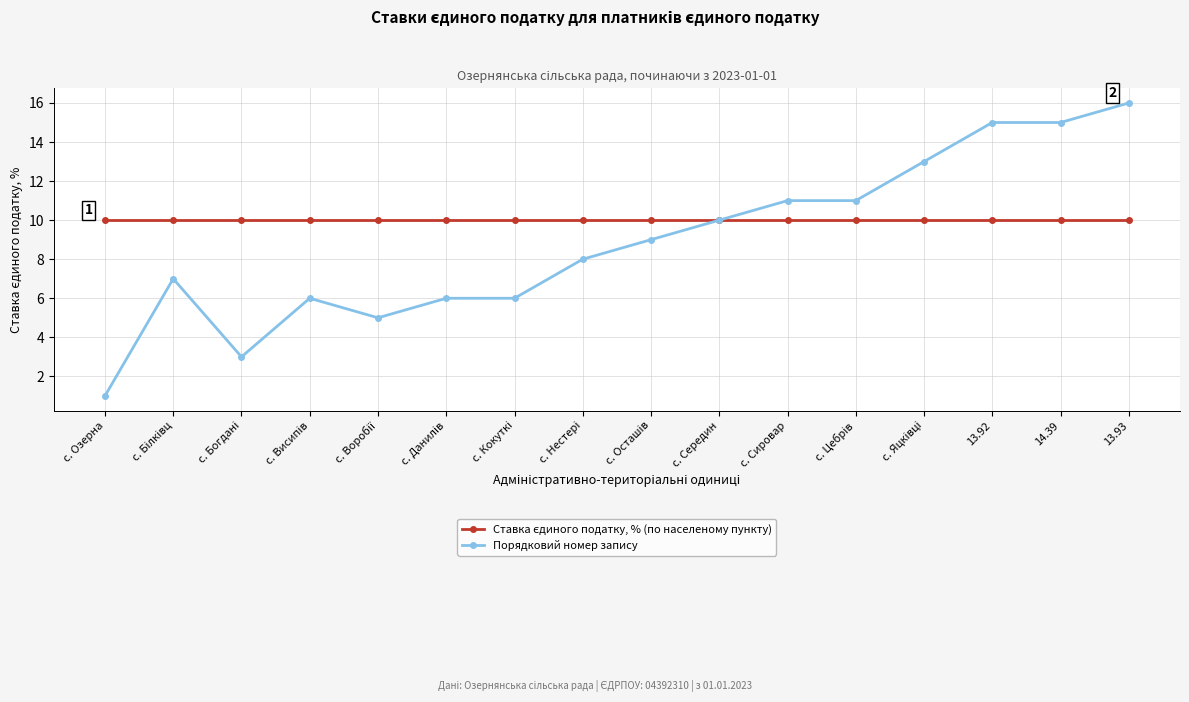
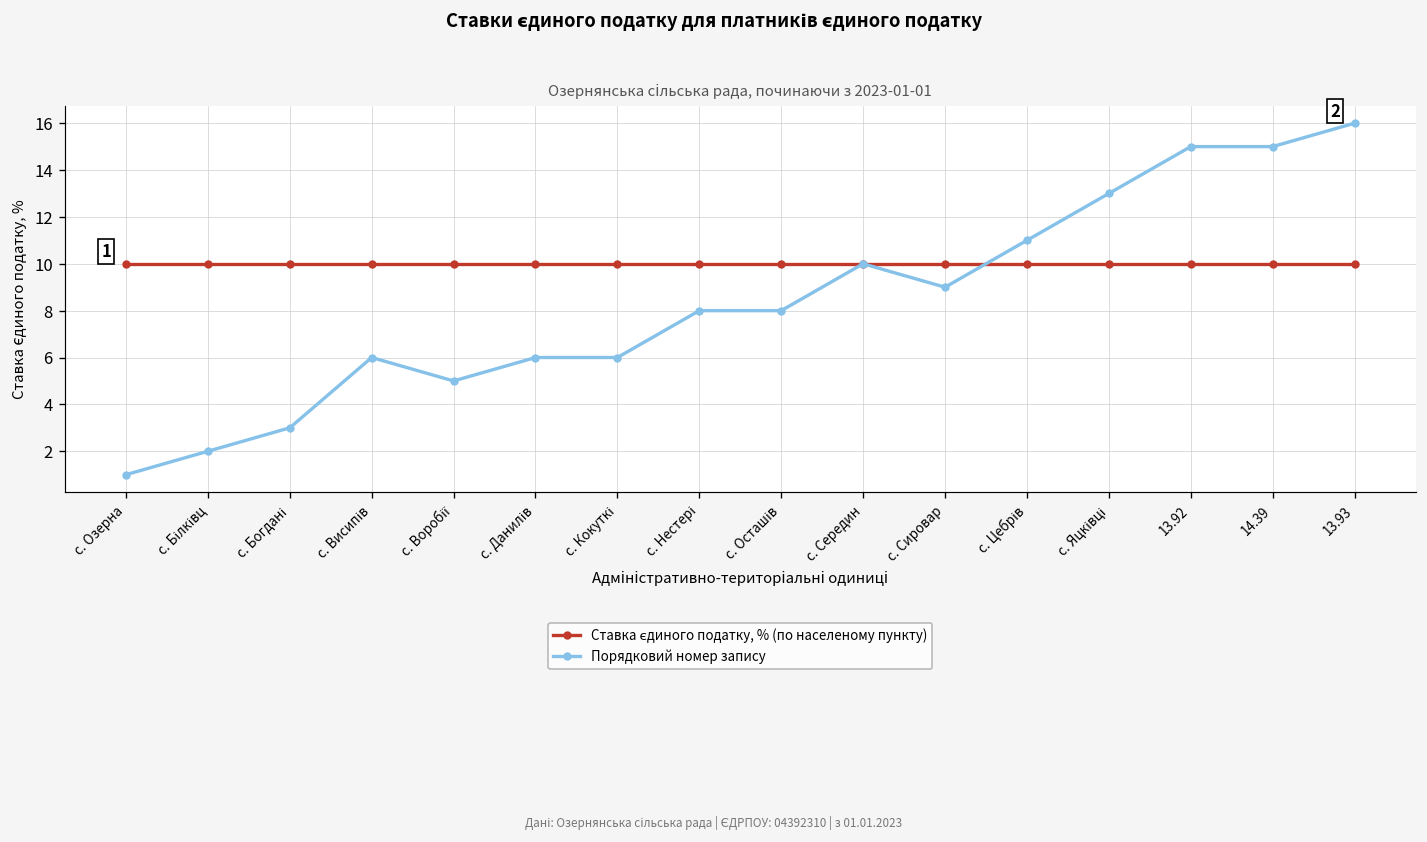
Порядковий номер запису, c. Білківц: 7 -> 2
Порядковий номер запису, c. Осташів: 9 -> 8
Порядковий номер запису, c. Сировар: 11 -> 9
